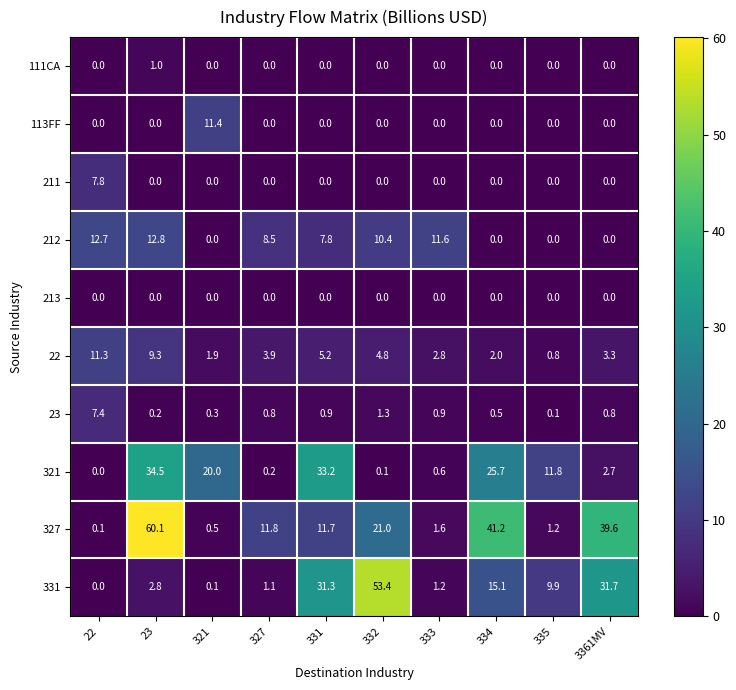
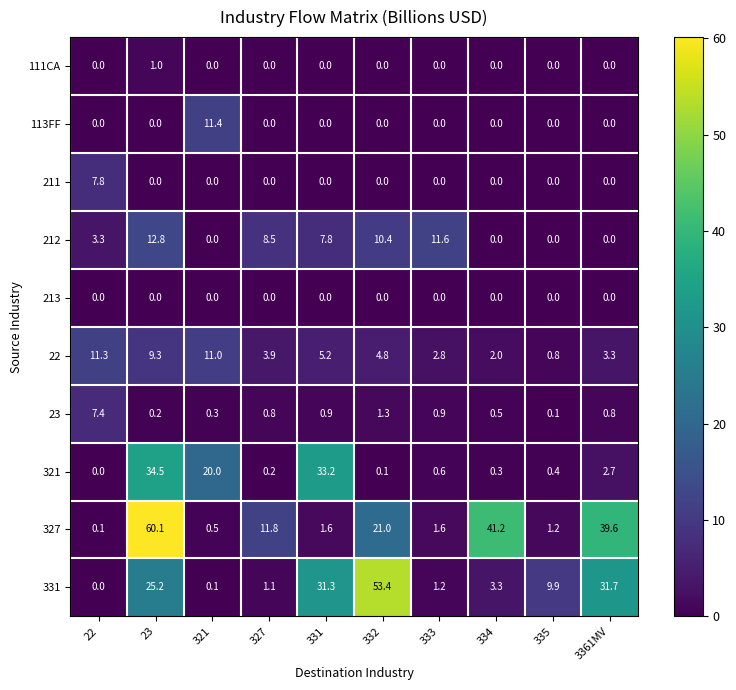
212, 22: 12.7 -> 3.3
22, 321: 1.9 -> 11.0
321, 334: 25.7 -> 0.3
321, 335: 11.8 -> 0.4
327, 331: 11.7 -> 1.6
331, 23: 2.8 -> 25.2
331, 334: 15.1 -> 3.3
